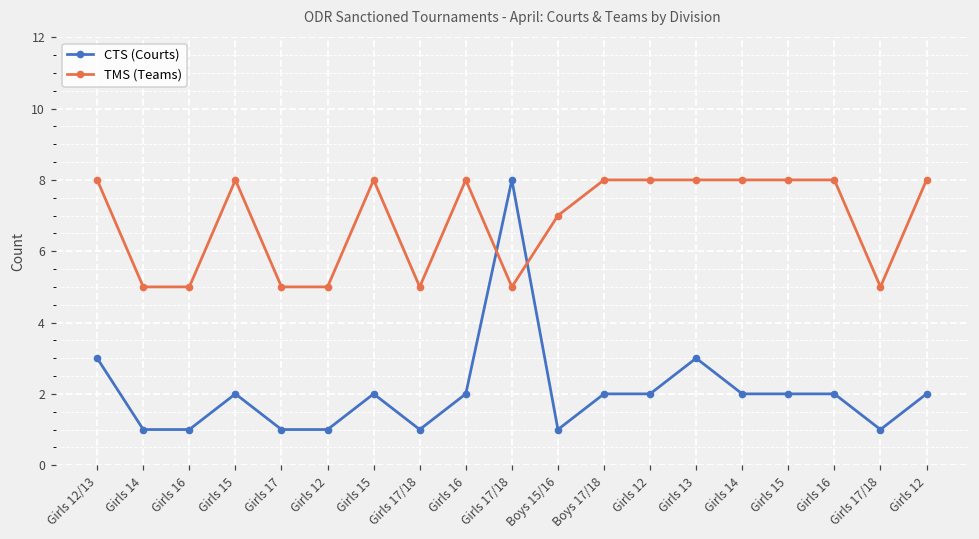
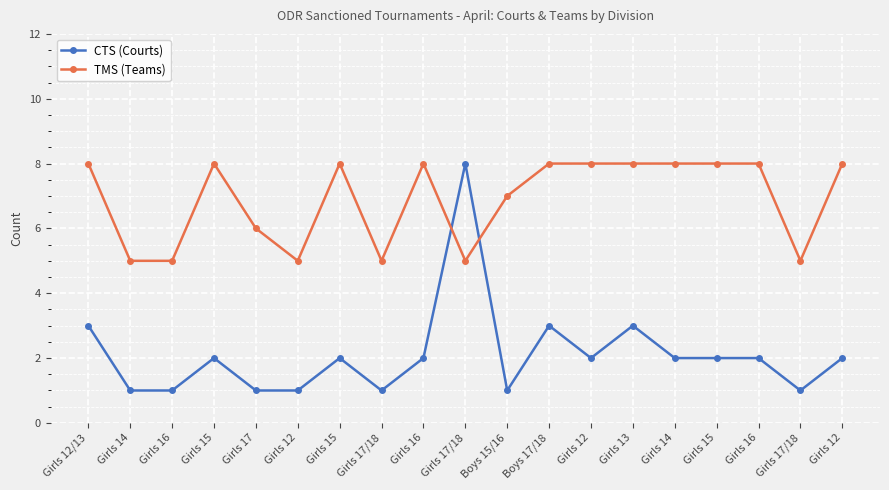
TMS (Teams), Girls 17: 5 -> 6
CTS (Courts), Boys 17/18: 2 -> 3
